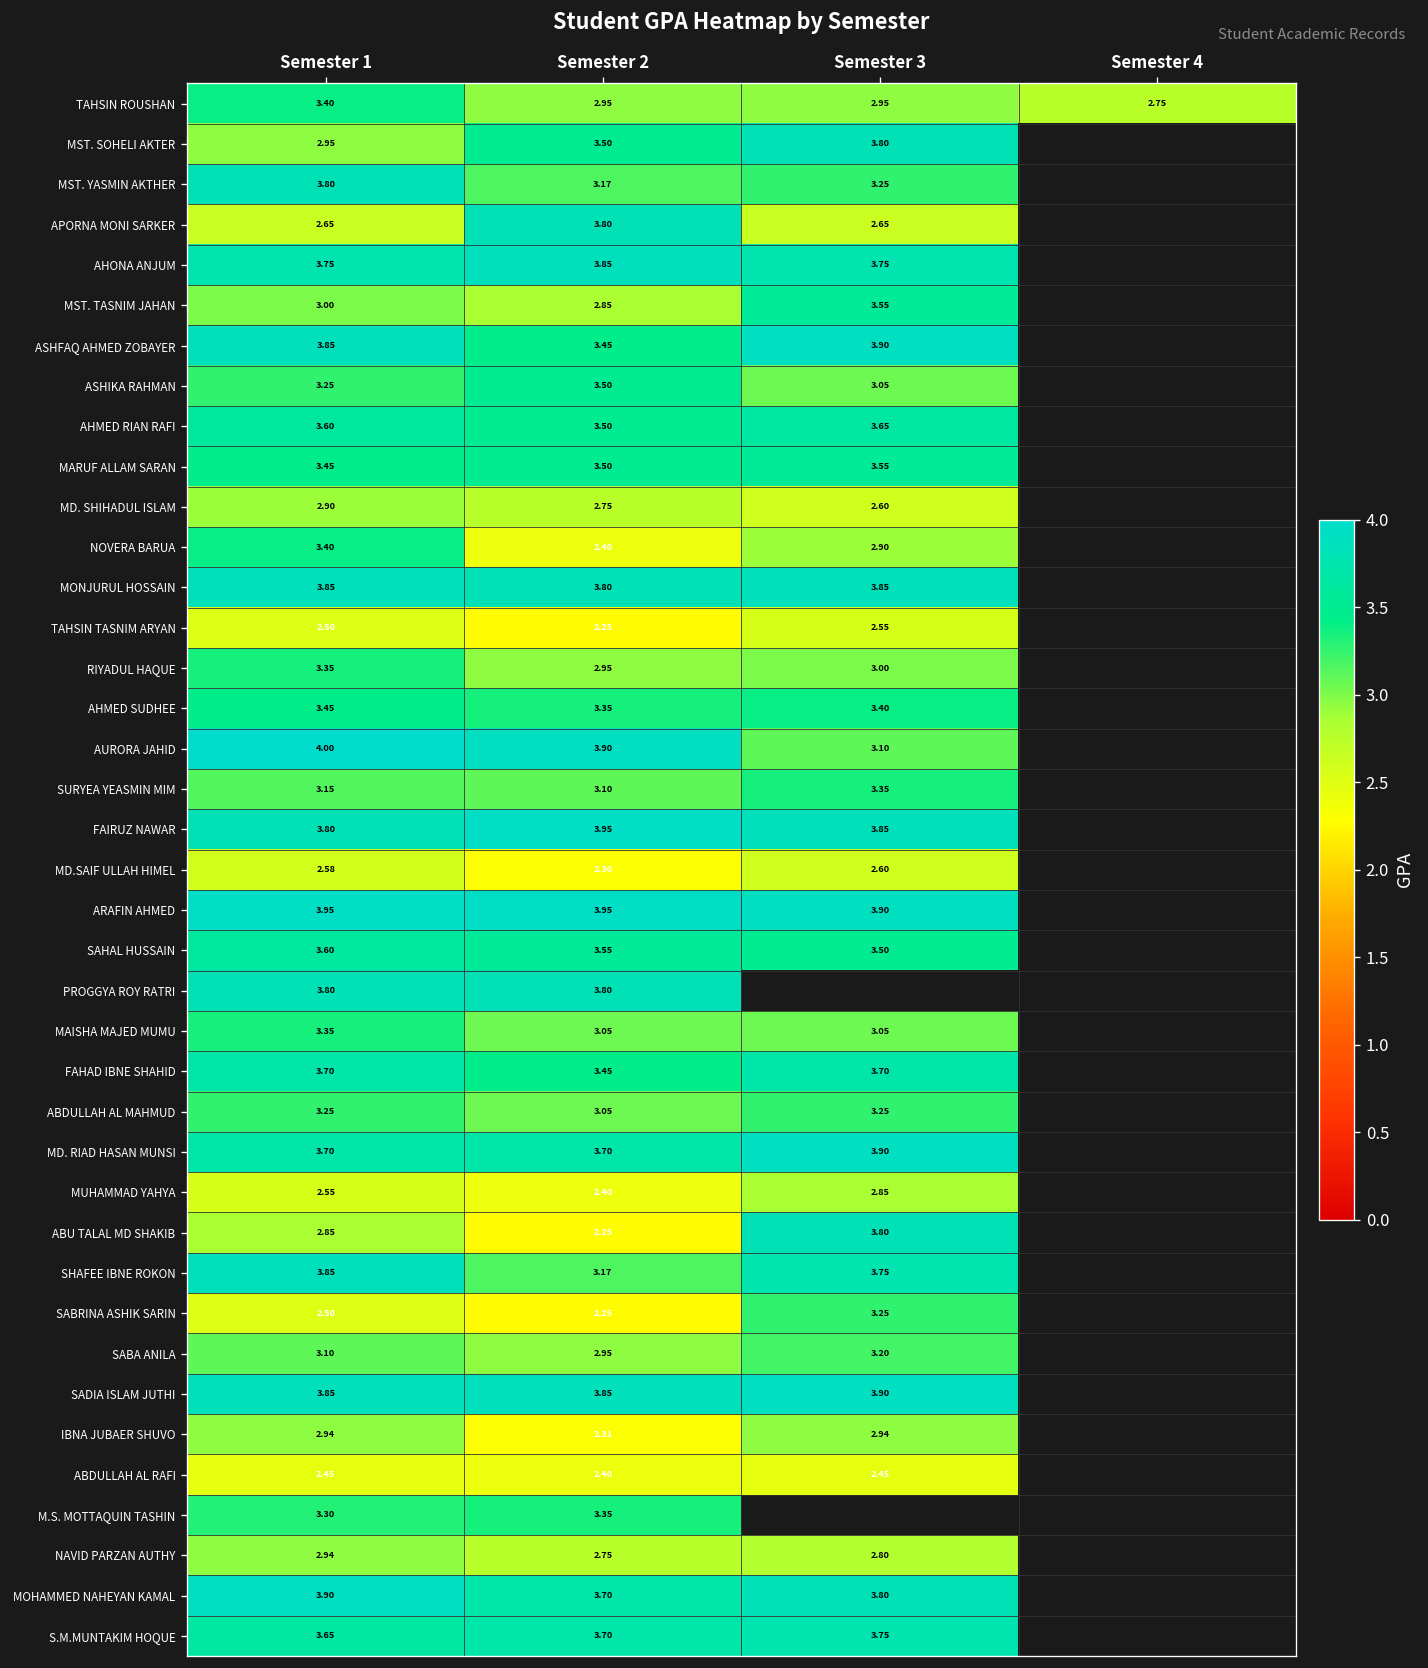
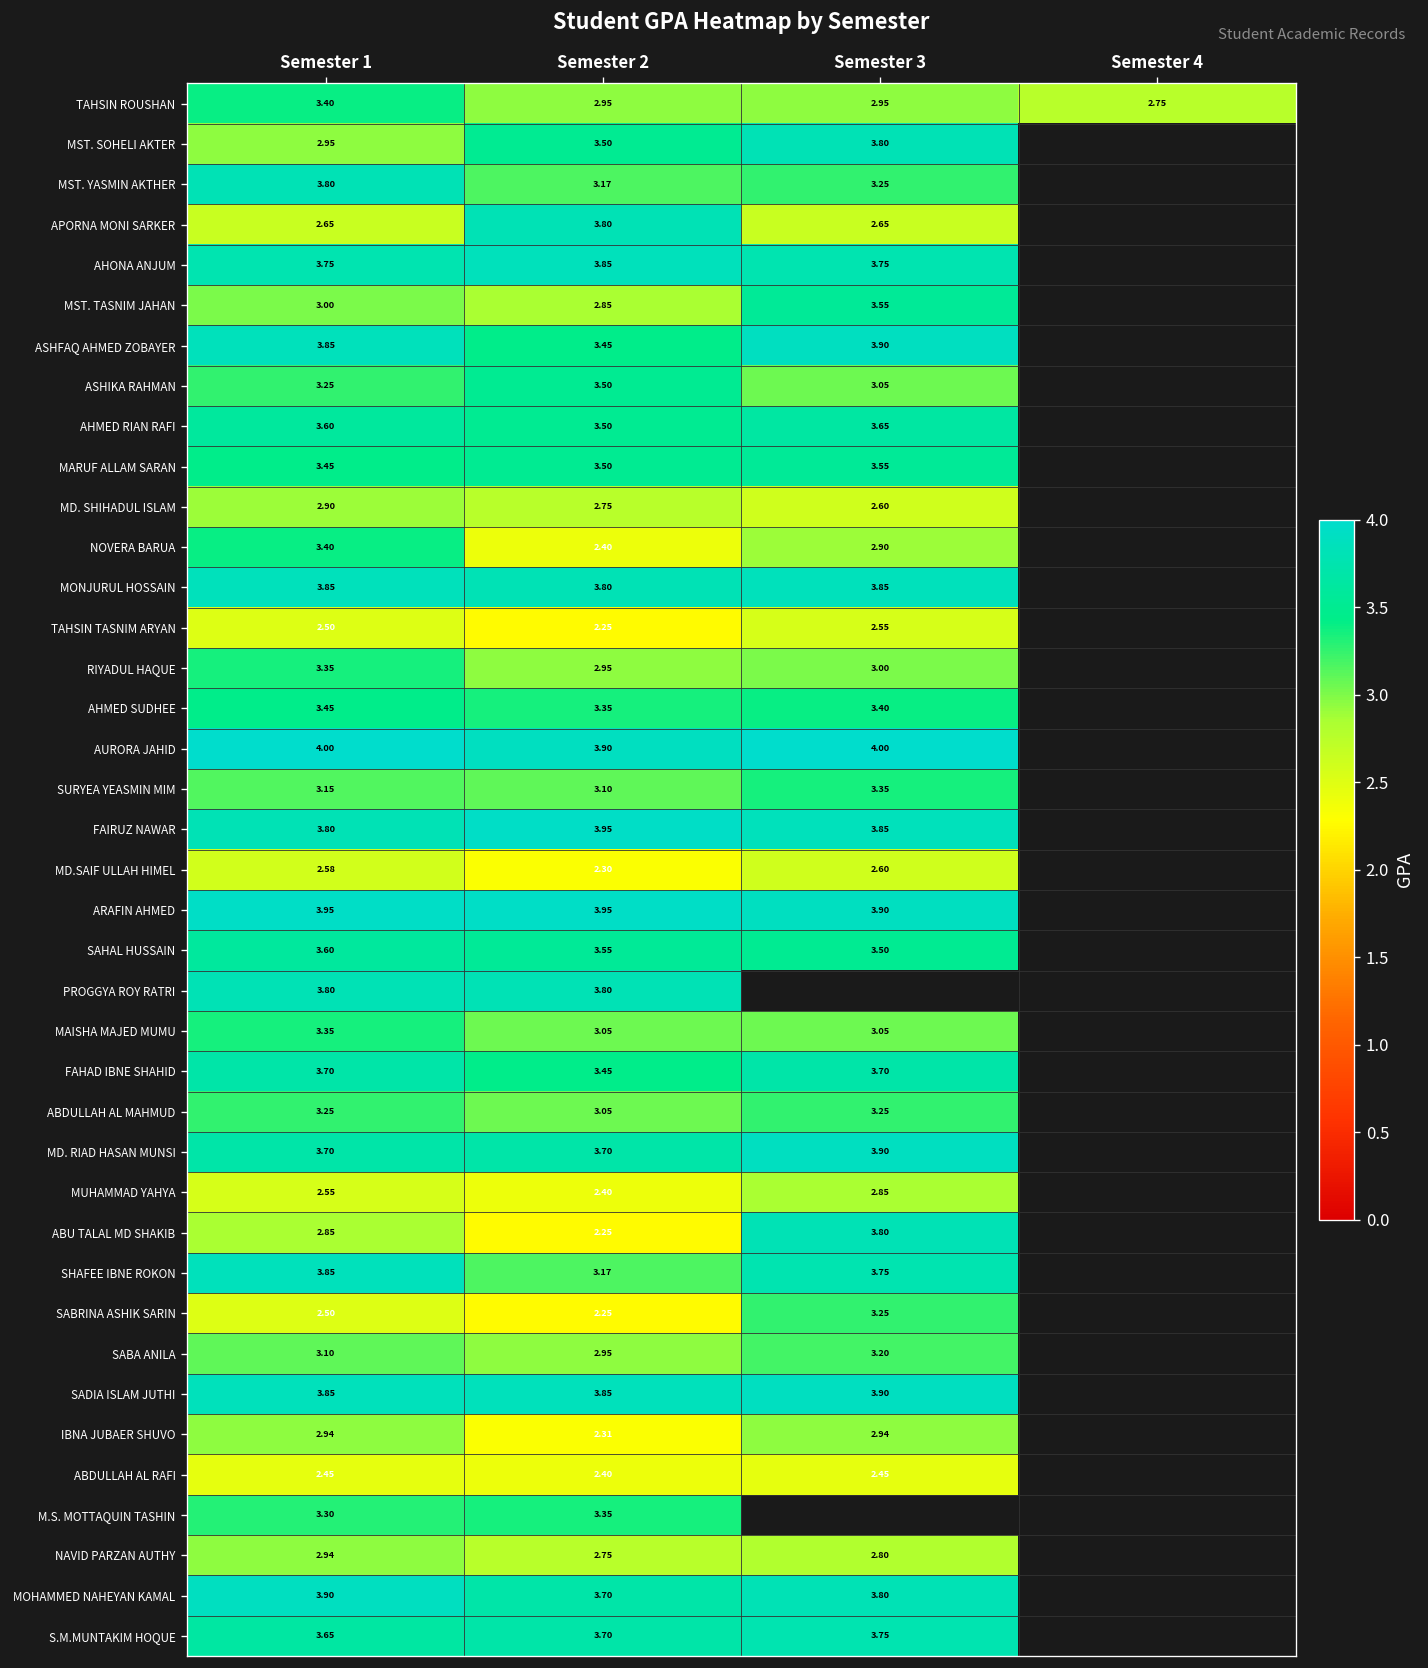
AURORA JAHID, Semester 3: 3.10 -> 4.00
